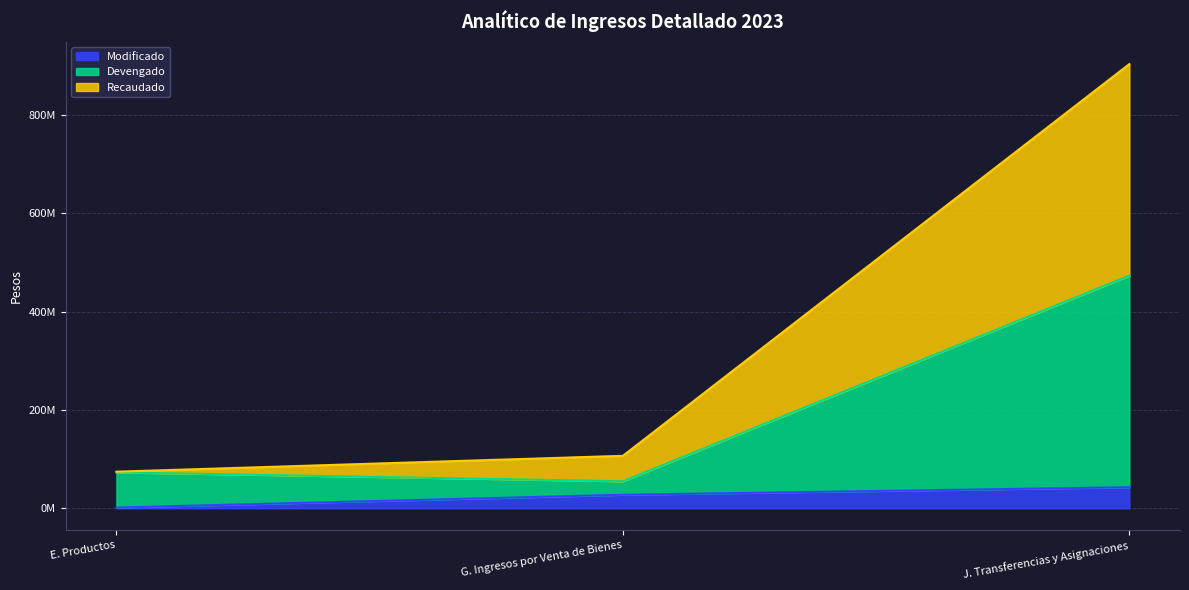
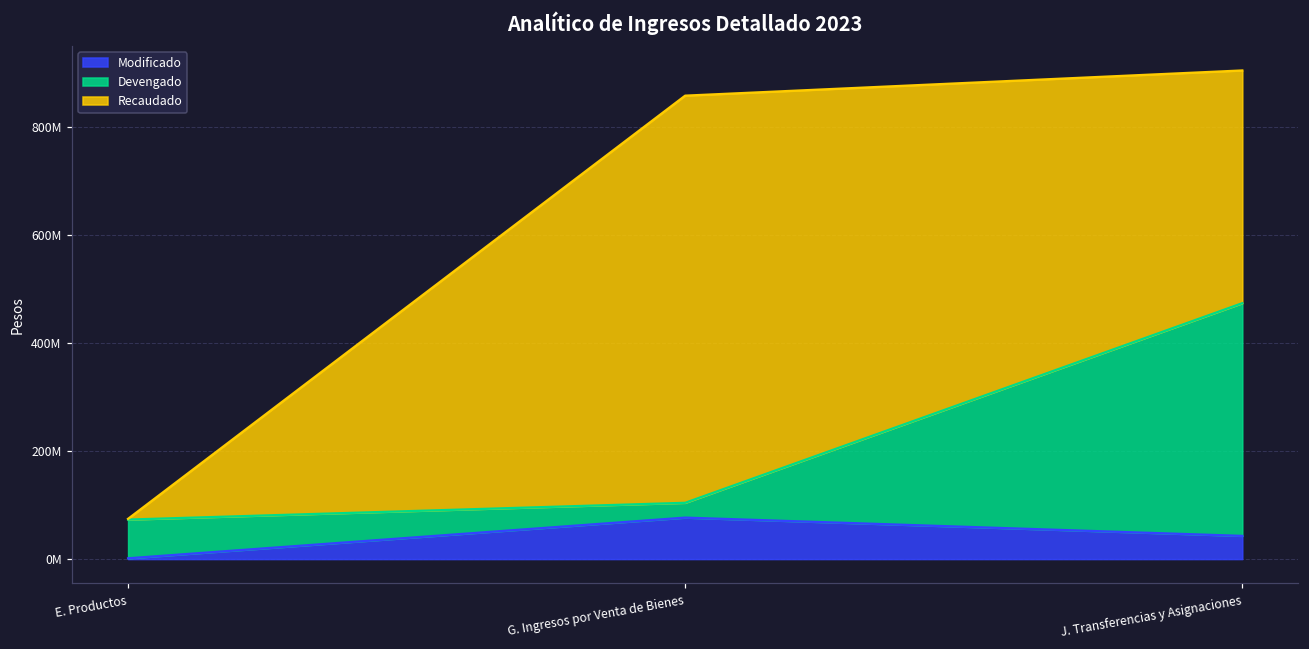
Modificado, G. Ingresos por Venta de Bienes: 30000000 -> 80000000
Recaudado, G. Ingresos por Venta de Bienes: 50000000 -> 750000000
